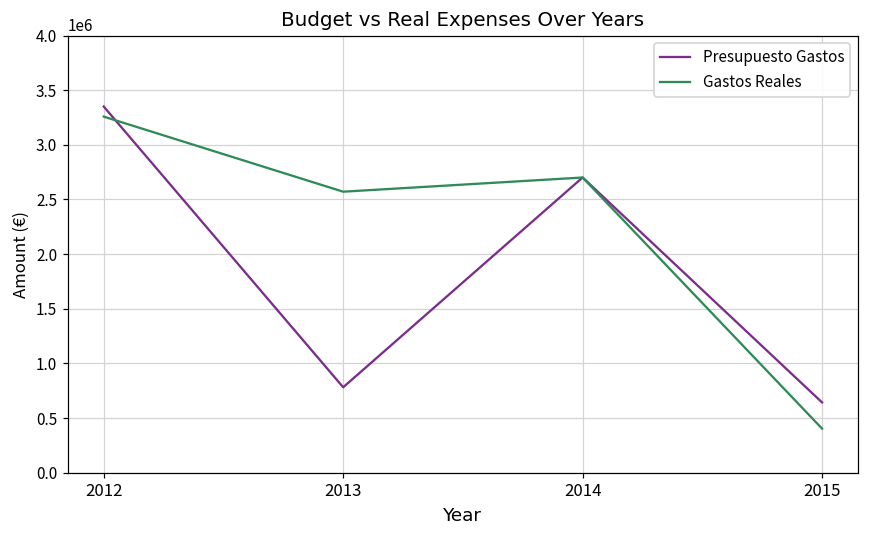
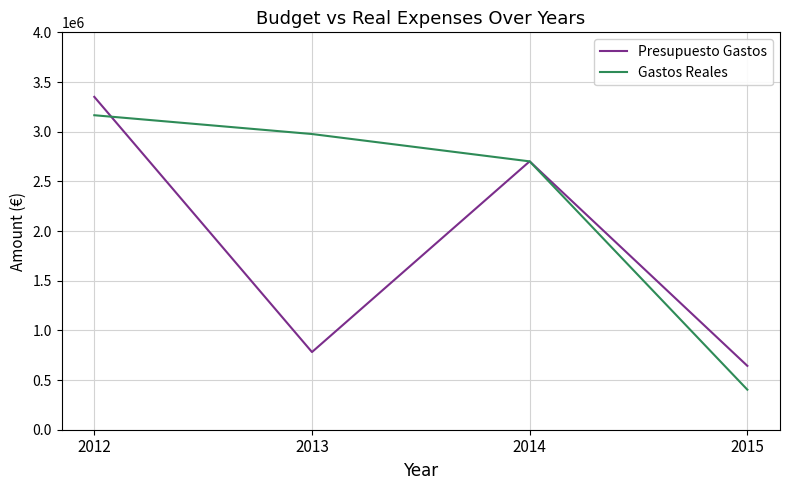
Gastos Reales, 2012: 3300000 -> 3200000
Gastos Reales, 2013: 2600000 -> 3000000
